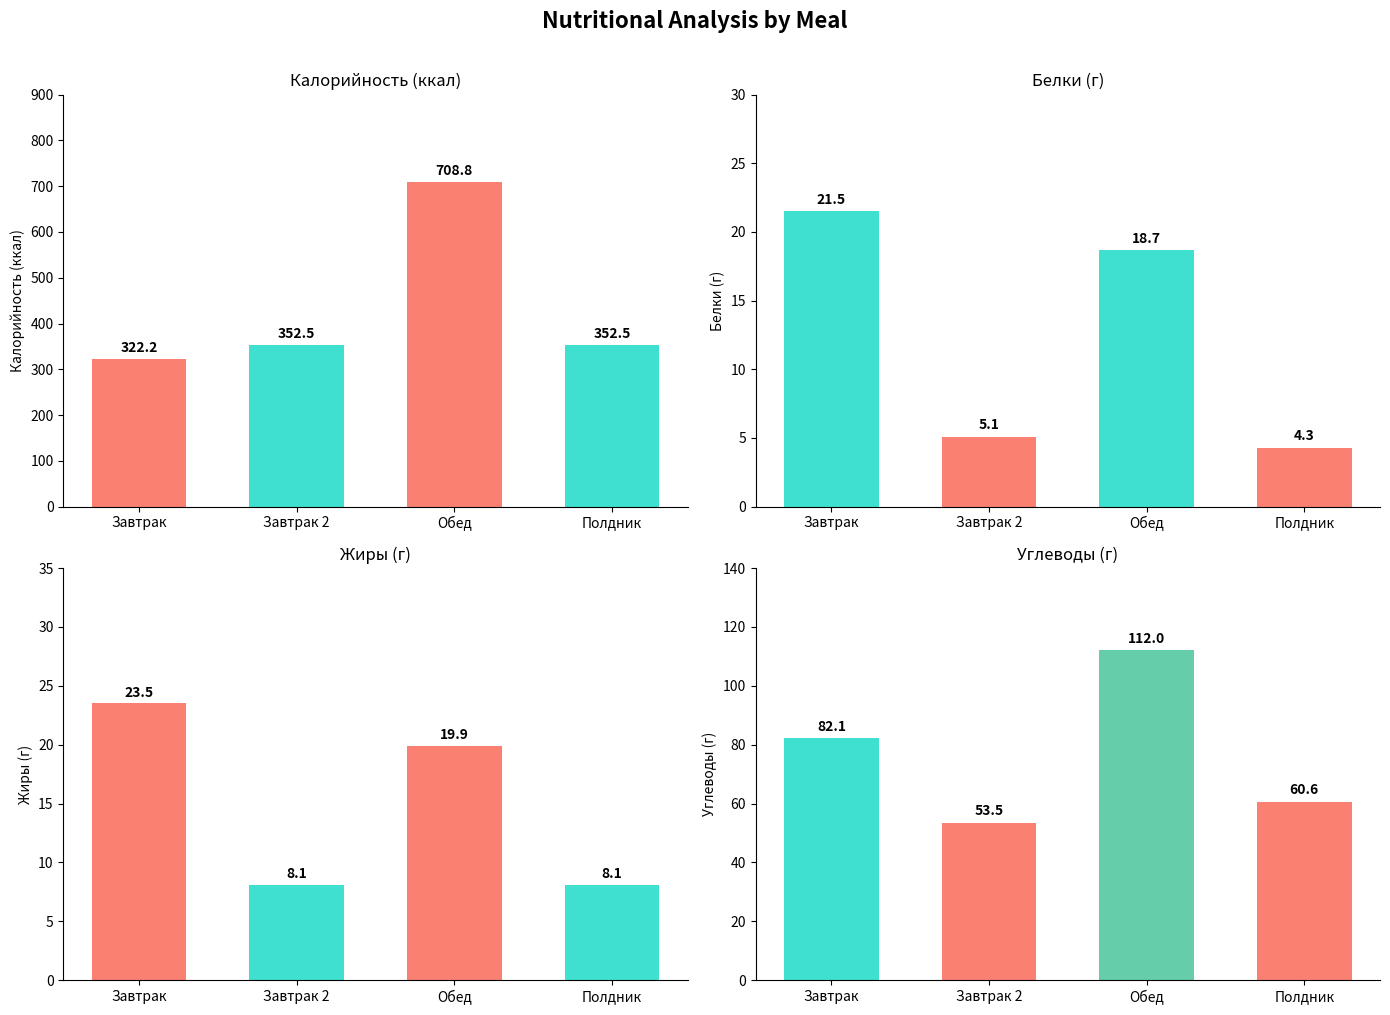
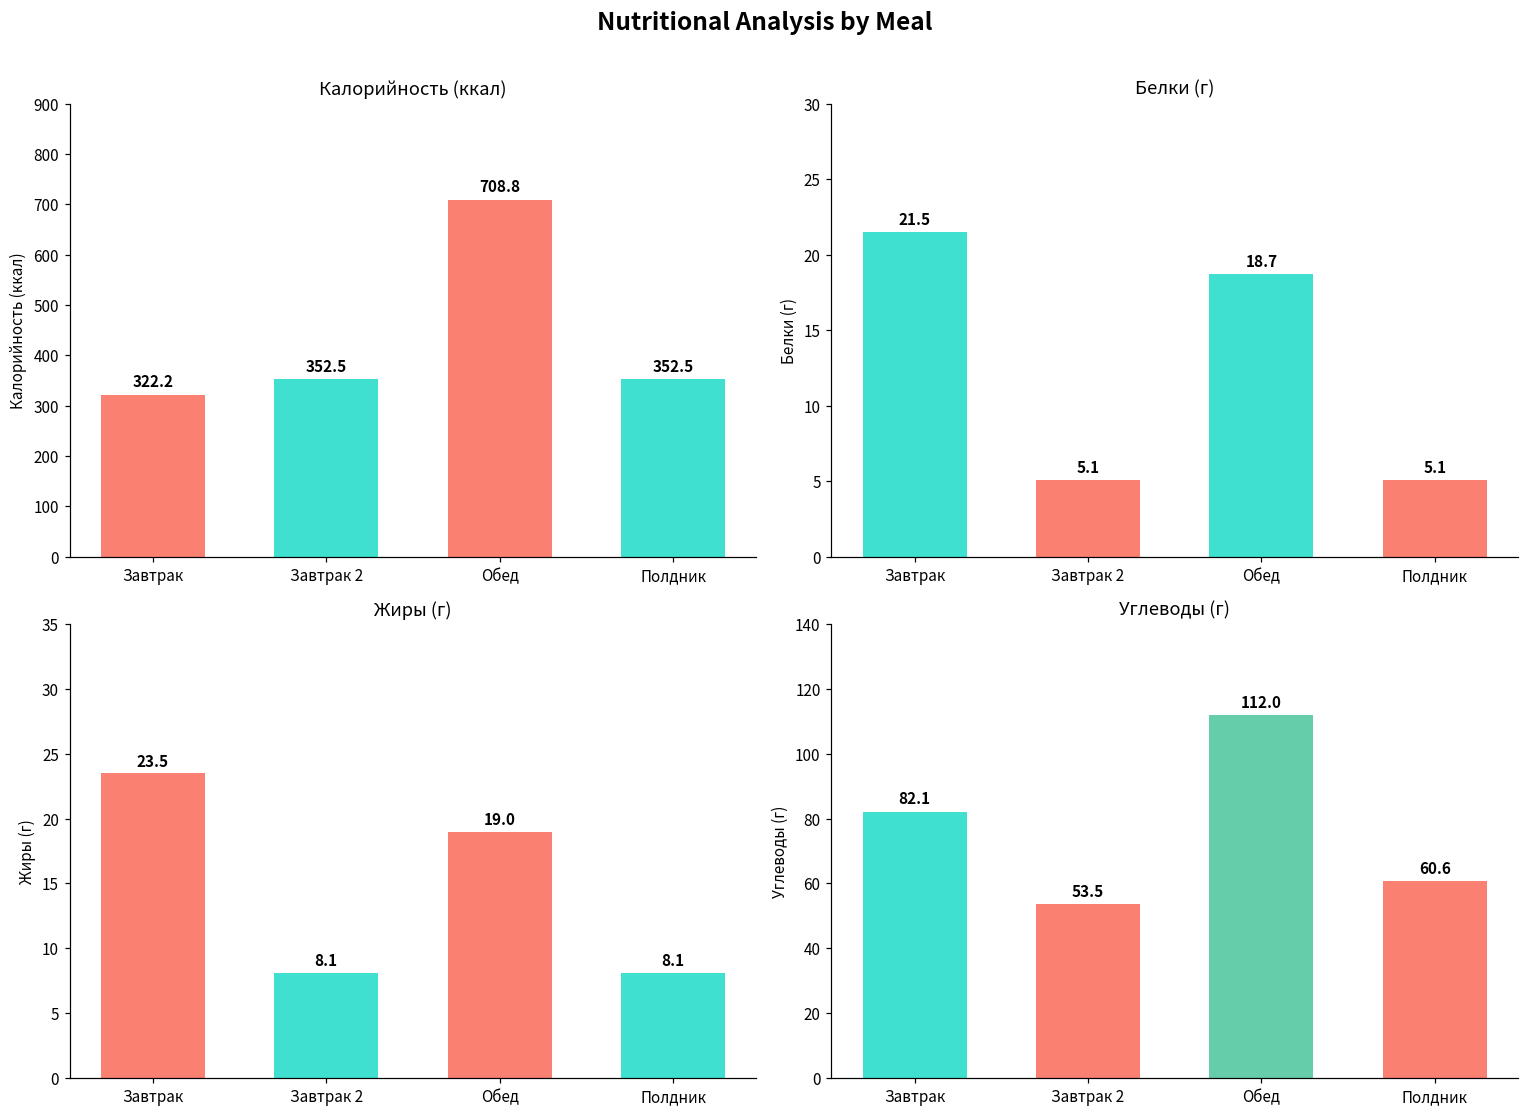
Белки (г), Полдник: 4.3 -> 5.1
Жиры (г), Обед: 19.9 -> 19.0
